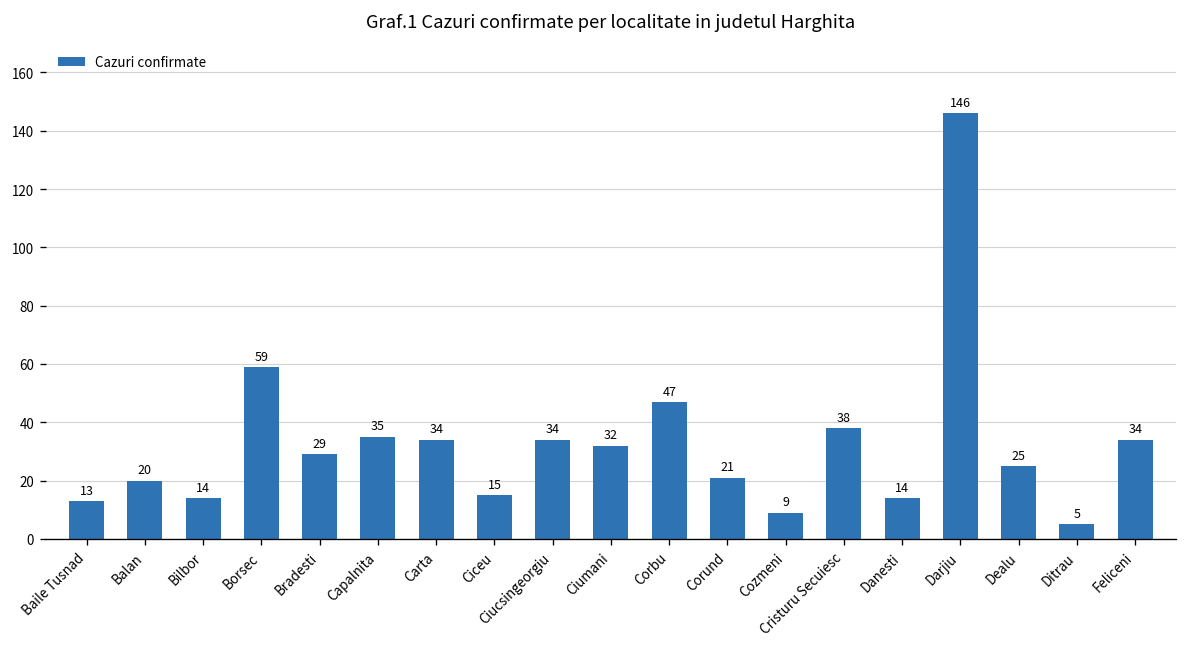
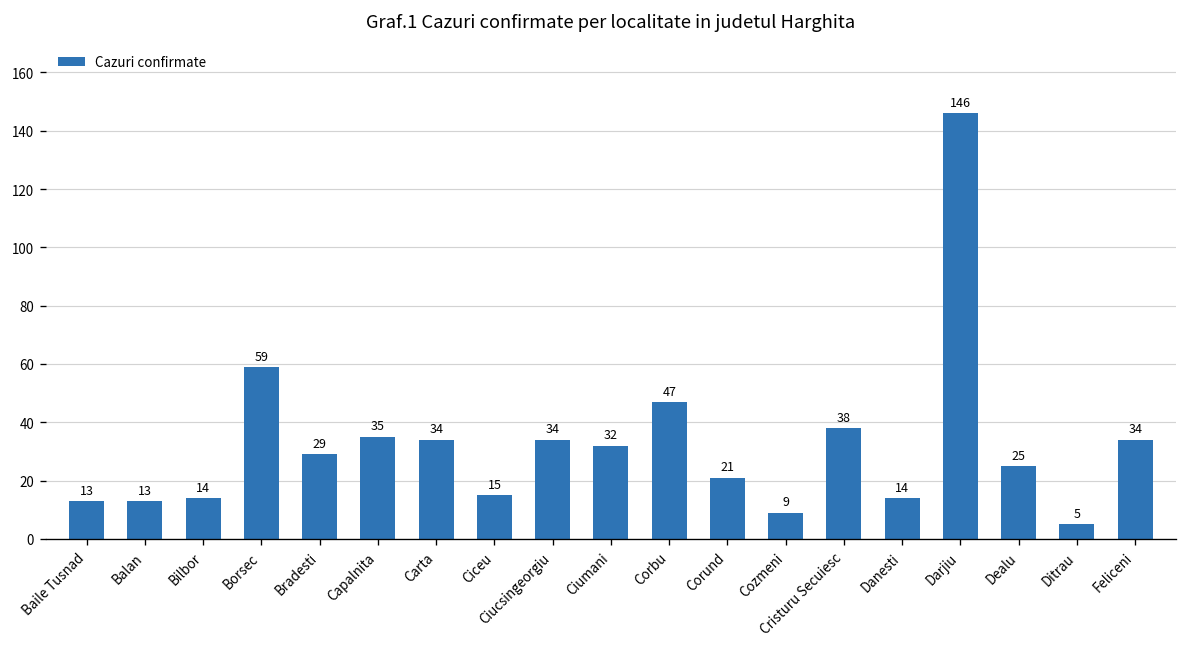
Balan: 20 -> 13
